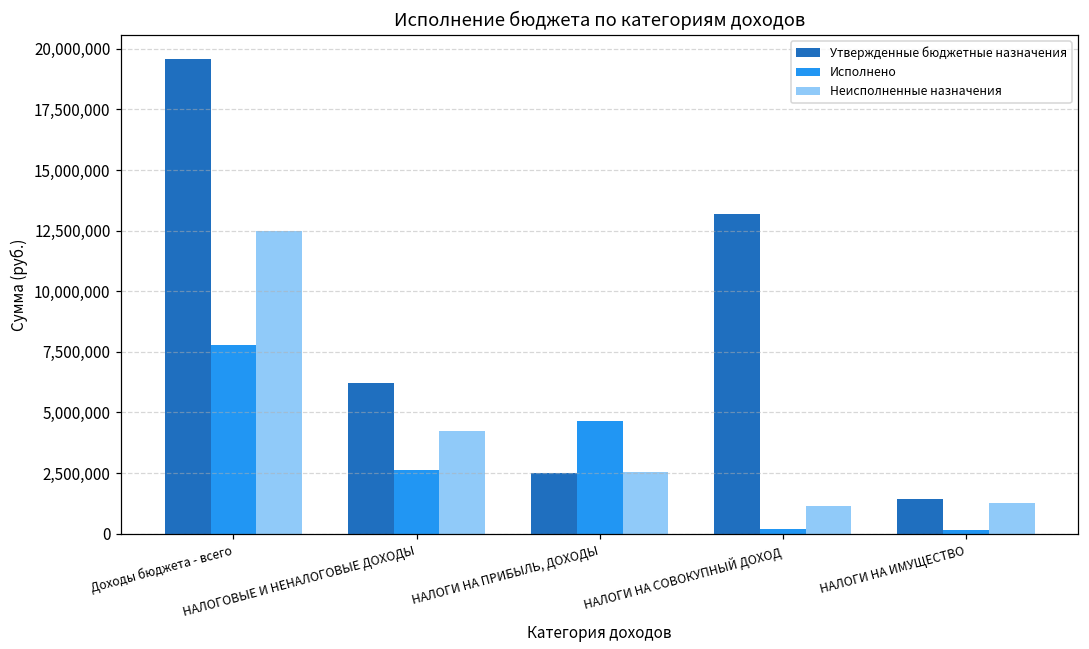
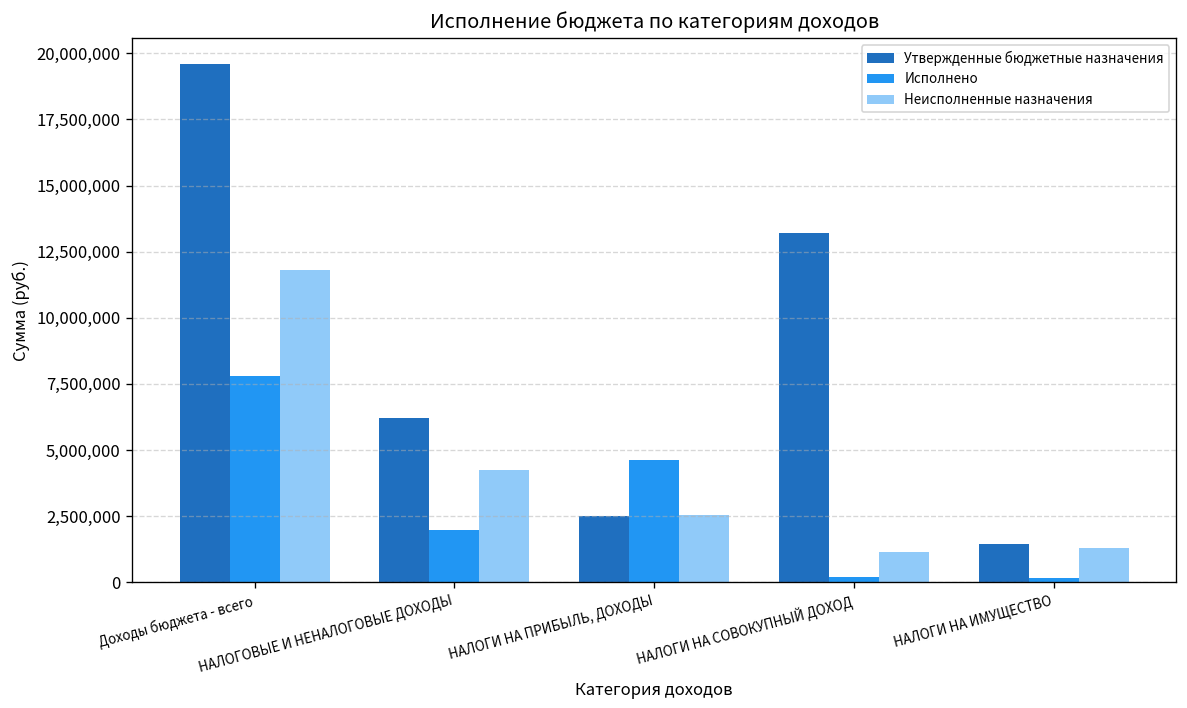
Неисполненные назначения, Доходы бюджета - всего: 12,500,000 -> 11,800,000
Исполнено, НАЛОГОВЫЕ И НЕНАЛОГОВЫЕ ДОХОДЫ: 2,600,000 -> 2,000,000
